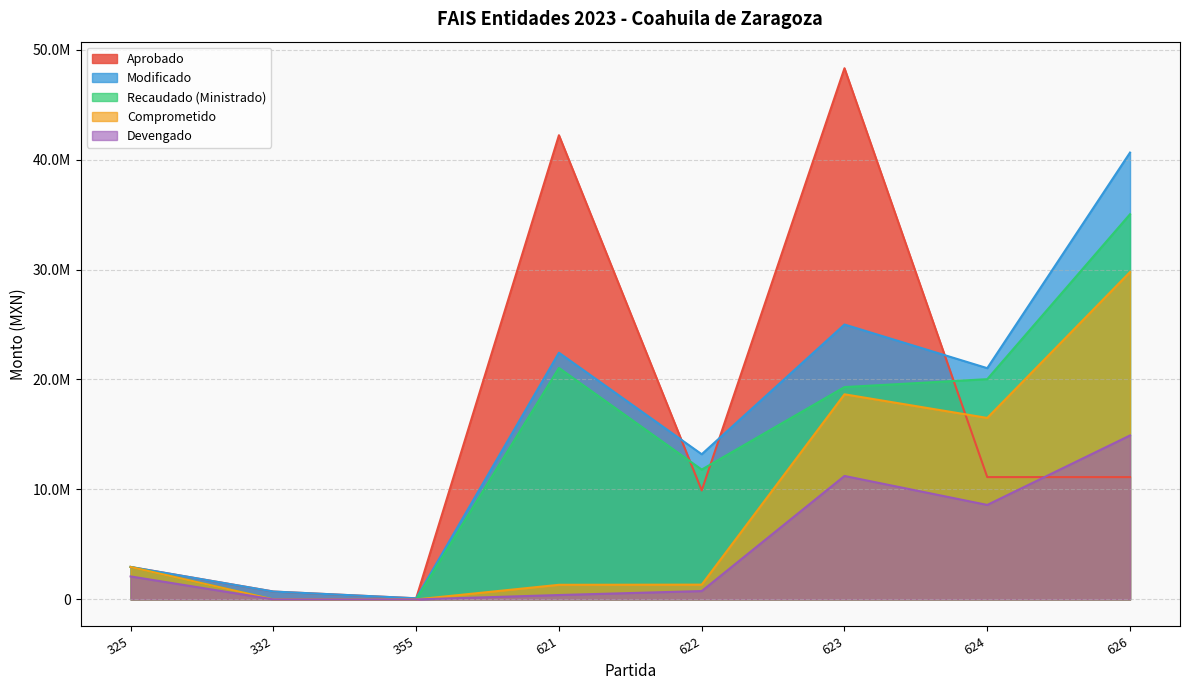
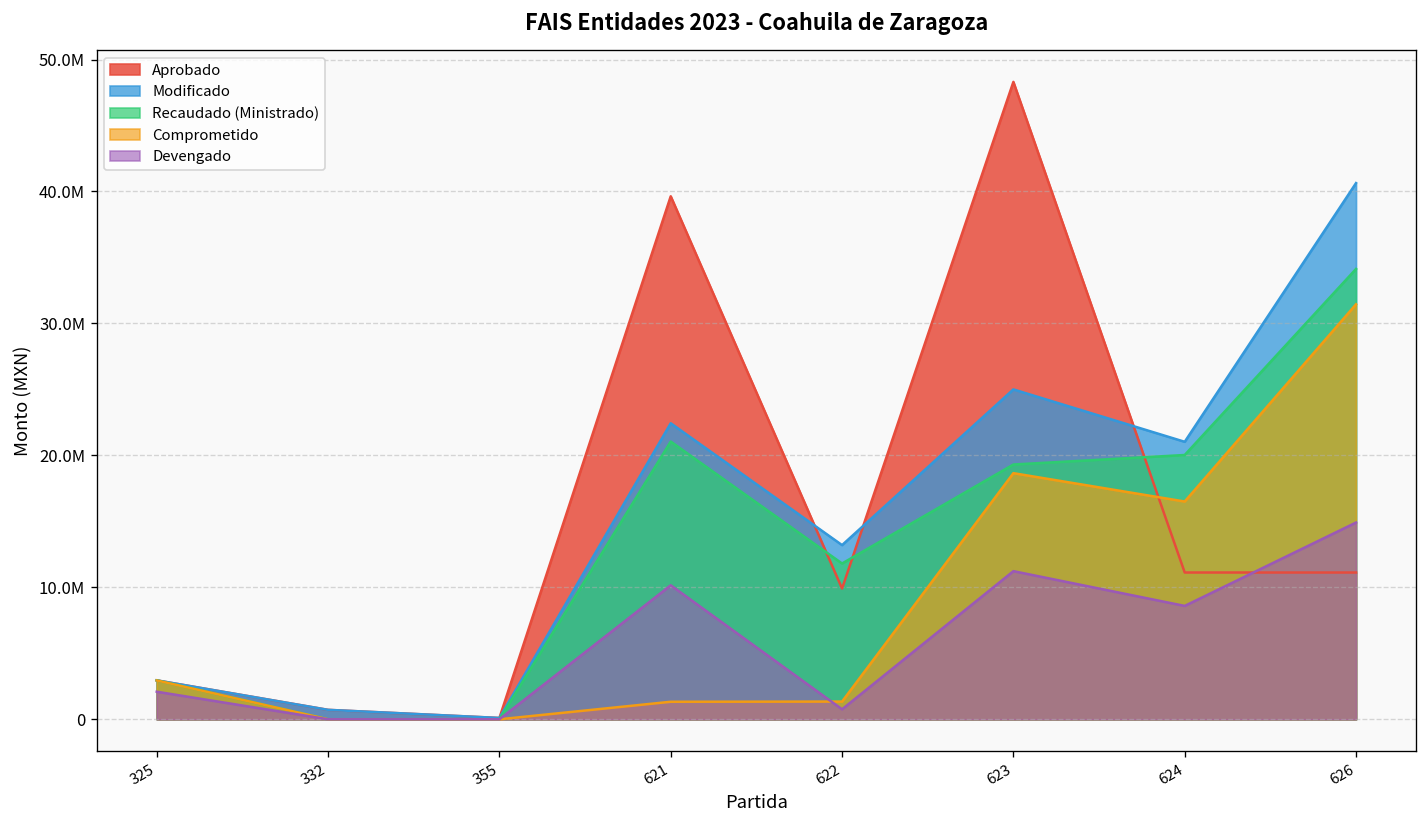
Aprobado, 621: 42200000 -> 39600000
Devengado, 621: 400000 -> 10200000
Recaudado (Ministrado), 626: 35000000 -> 34100000
Comprometido, 626: 29800000 -> 31500000
